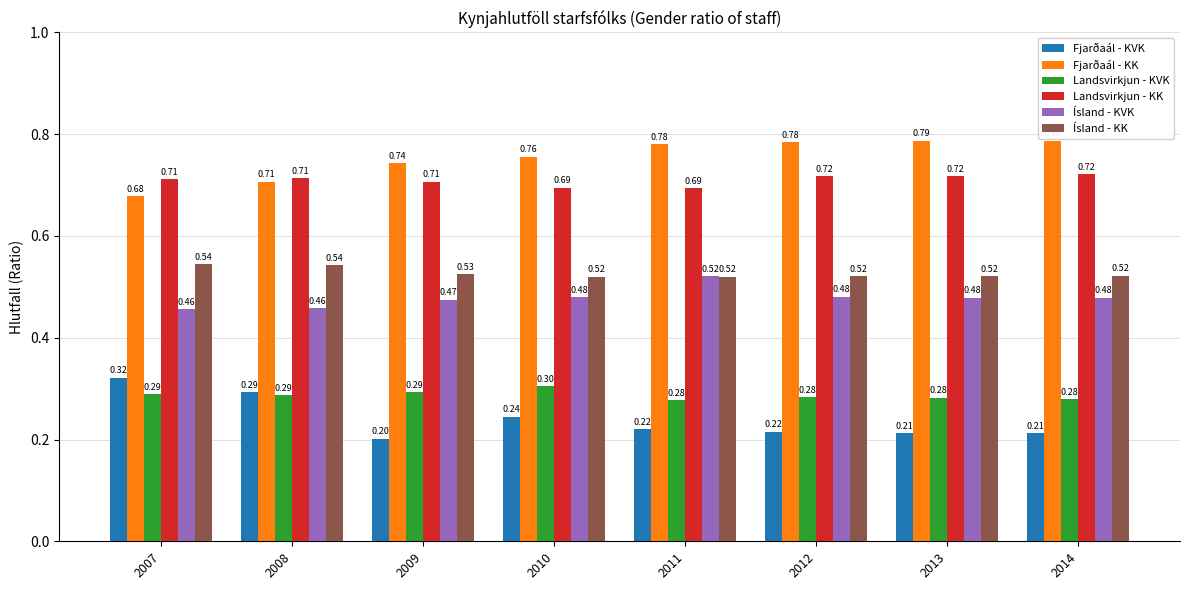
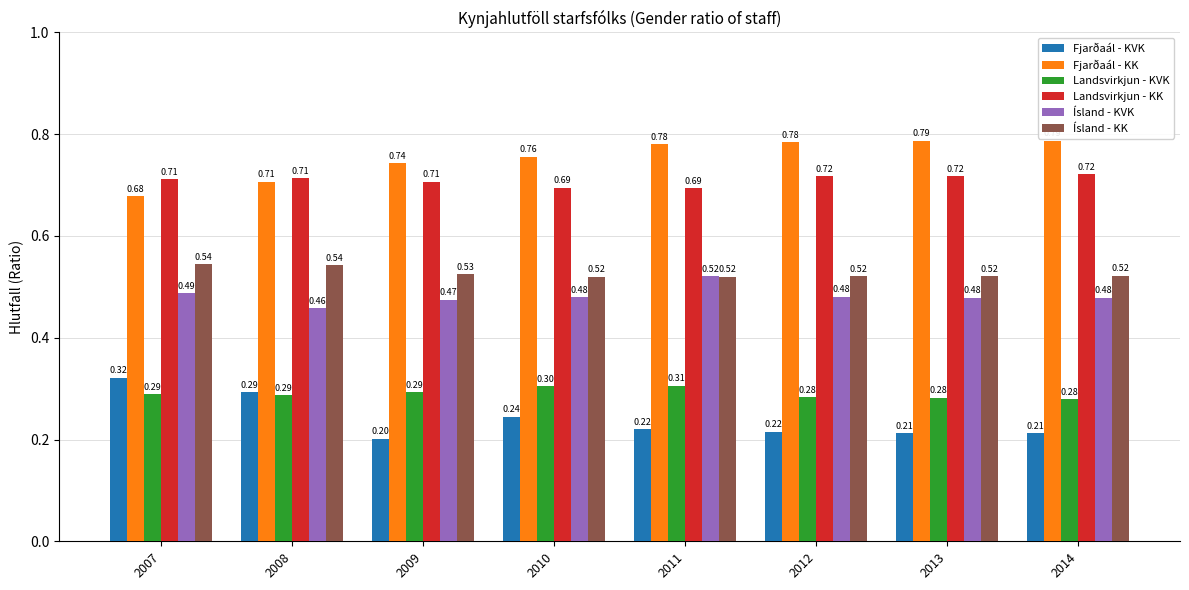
Ísland - KVK, 2007: 0.46 -> 0.49
Landsvirkjun - KVK, 2011: 0.28 -> 0.31
